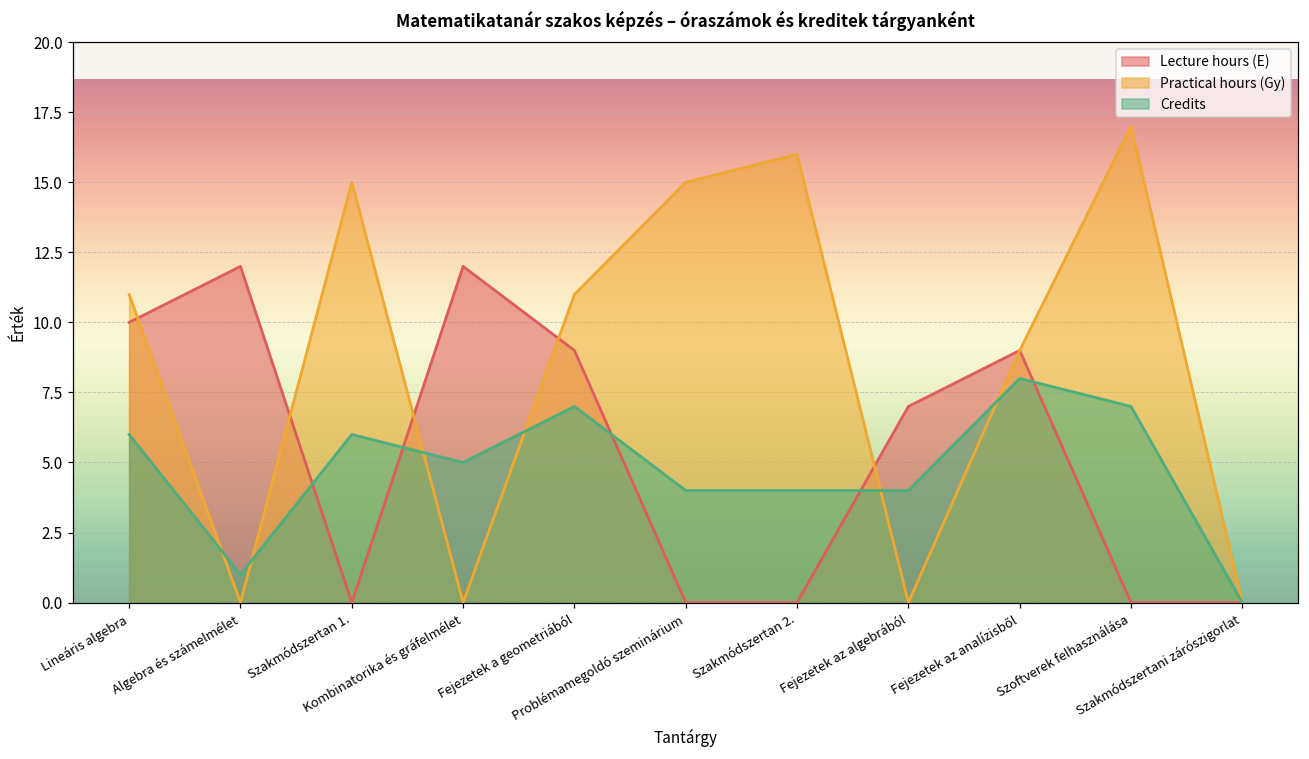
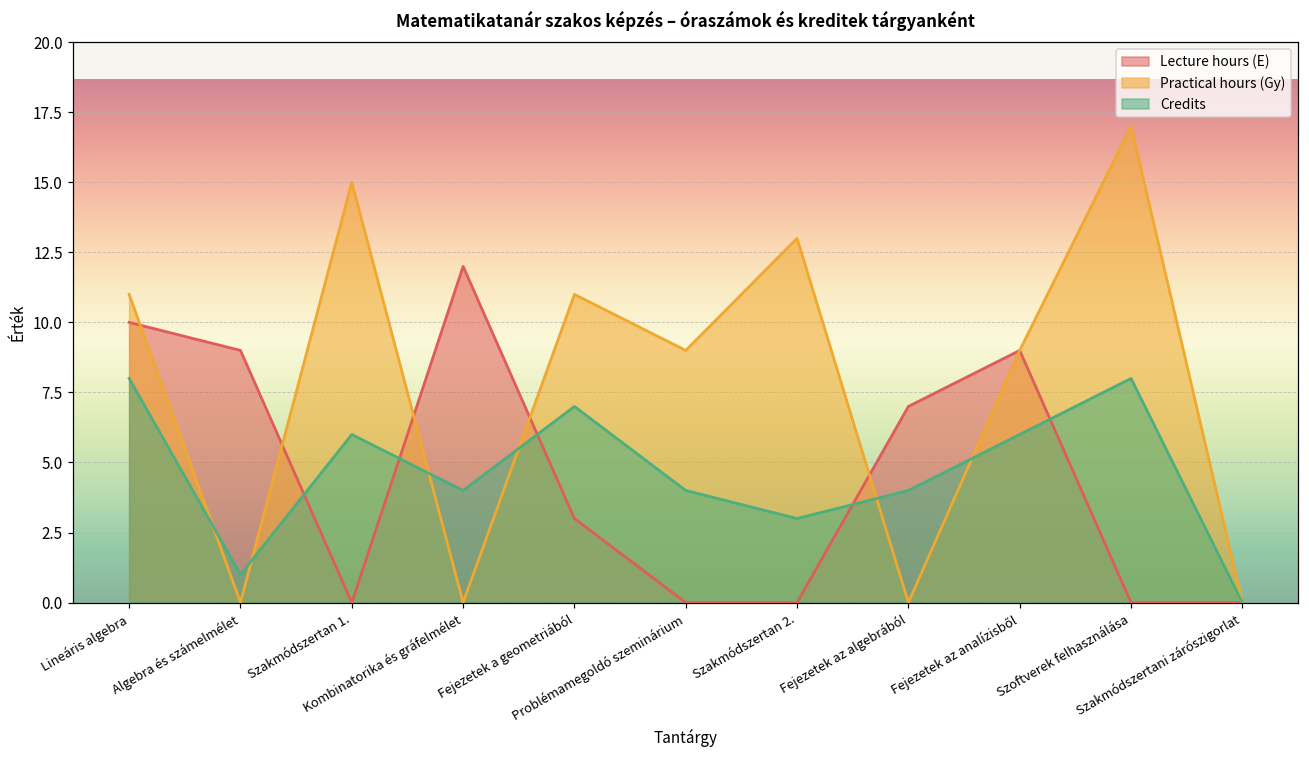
Credits, Lineáris algebra: 6 -> 8
Lecture hours (E), Algebra és számelmélet: 12 -> 9
Credits, Kombinatorika és gráfelmélet: 5 -> 4
Lecture hours (E), Fejezetek a geometriából: 9 -> 3
Practical hours (Gy), Problémamegoldó szeminárium: 15 -> 9
Practical hours (Gy), Szakmódszertan 2.: 16 -> 13
Credits, Szakmódszertan 2.: 4 -> 3
Credits, Fejezetek az analízisből: 8 -> 6
Credits, Szoftverek felhasználása: 7 -> 8
